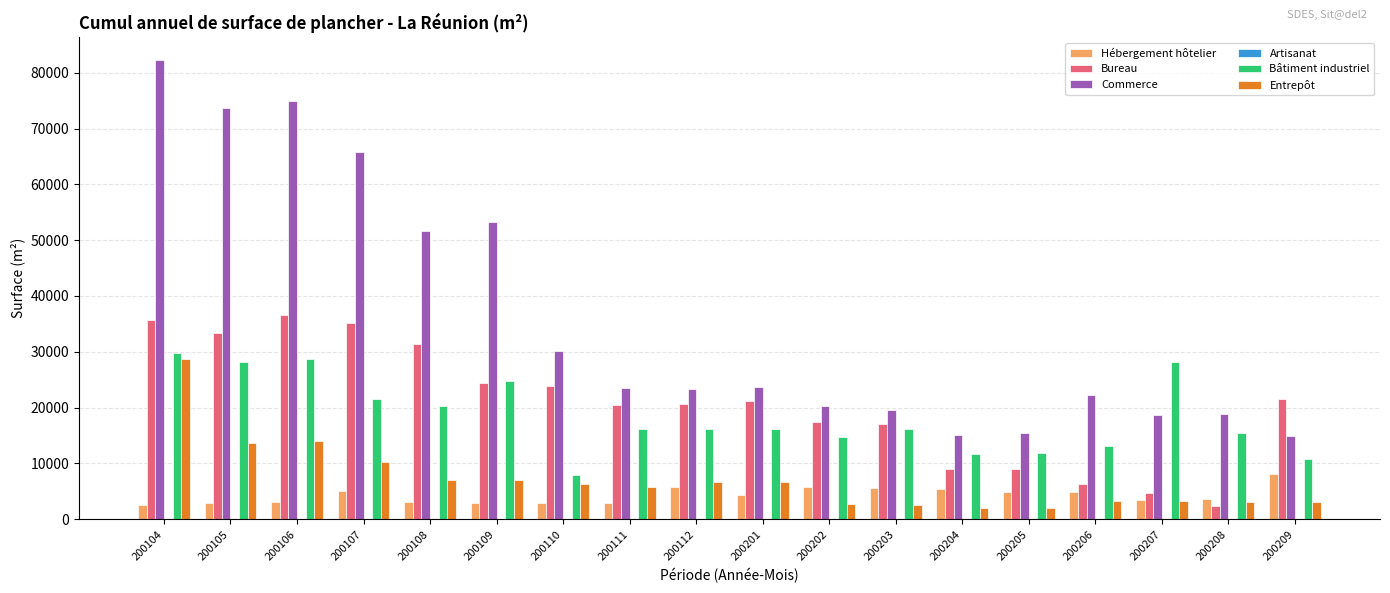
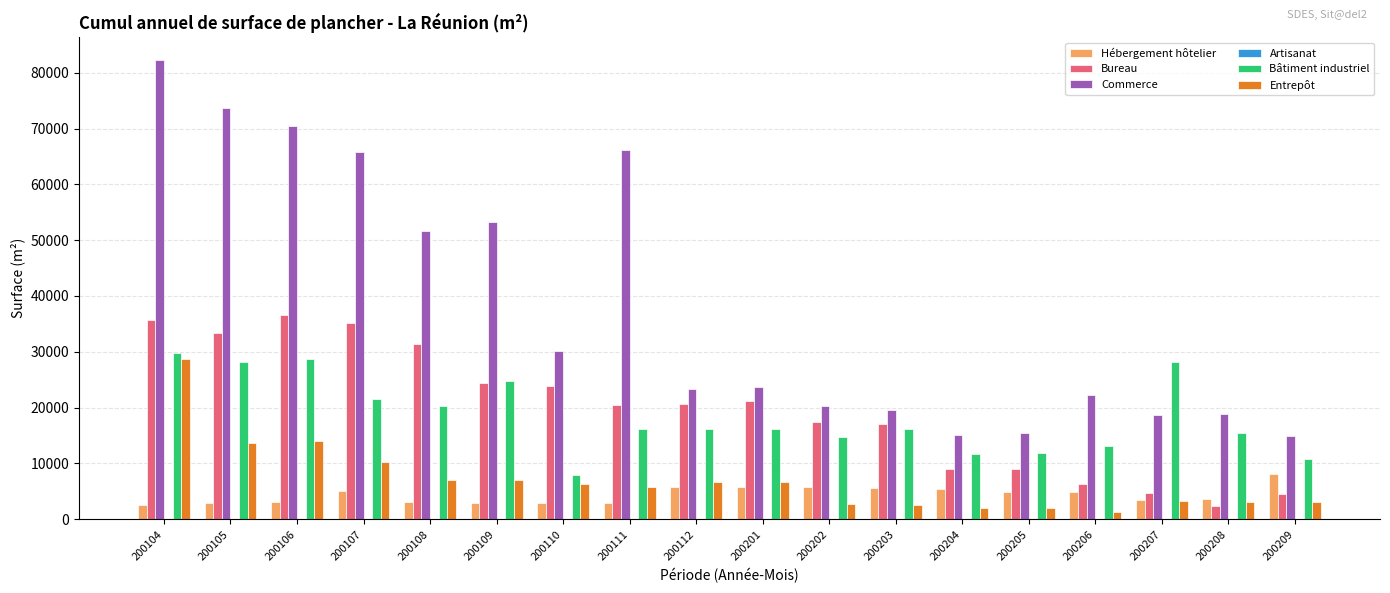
Commerce, 200106: 75000 -> 70000
Commerce, 200111: 24000 -> 66000
Hébergement hôtelier, 200201: 4000 -> 6000
Entrepôt, 200206: 3000 -> 1000
Bureau, 200209: 22000 -> 5000
